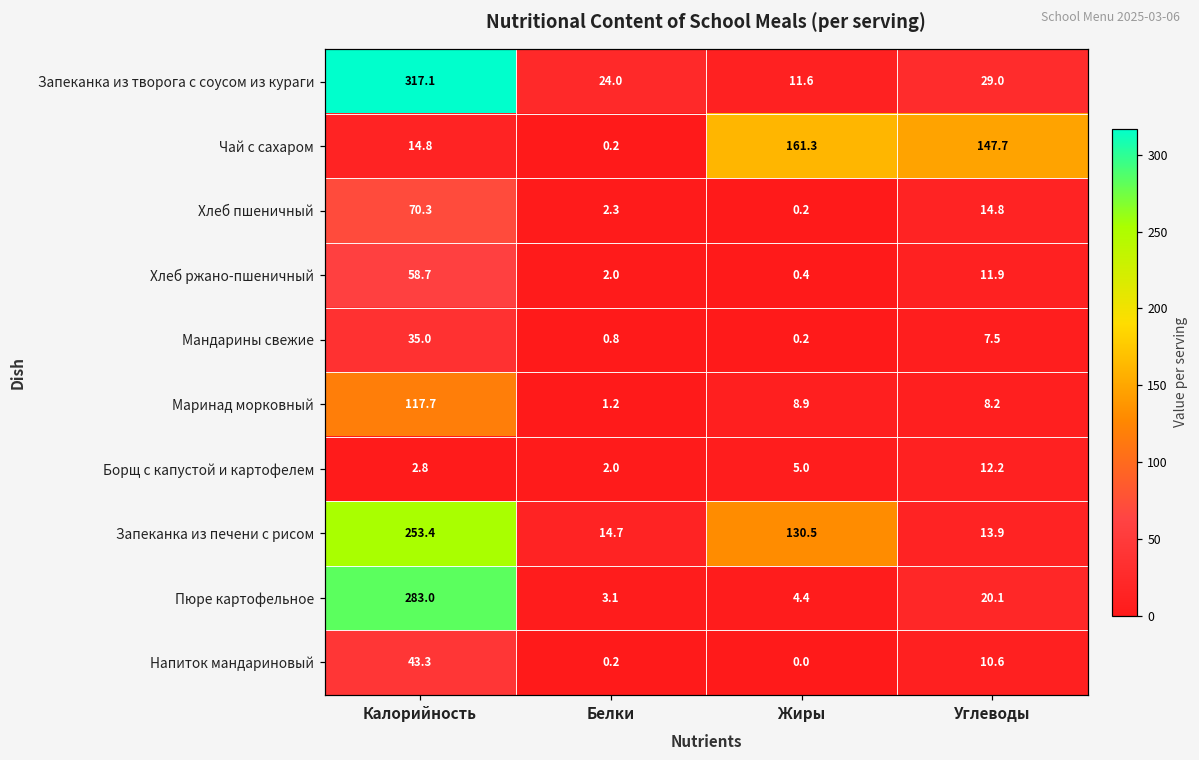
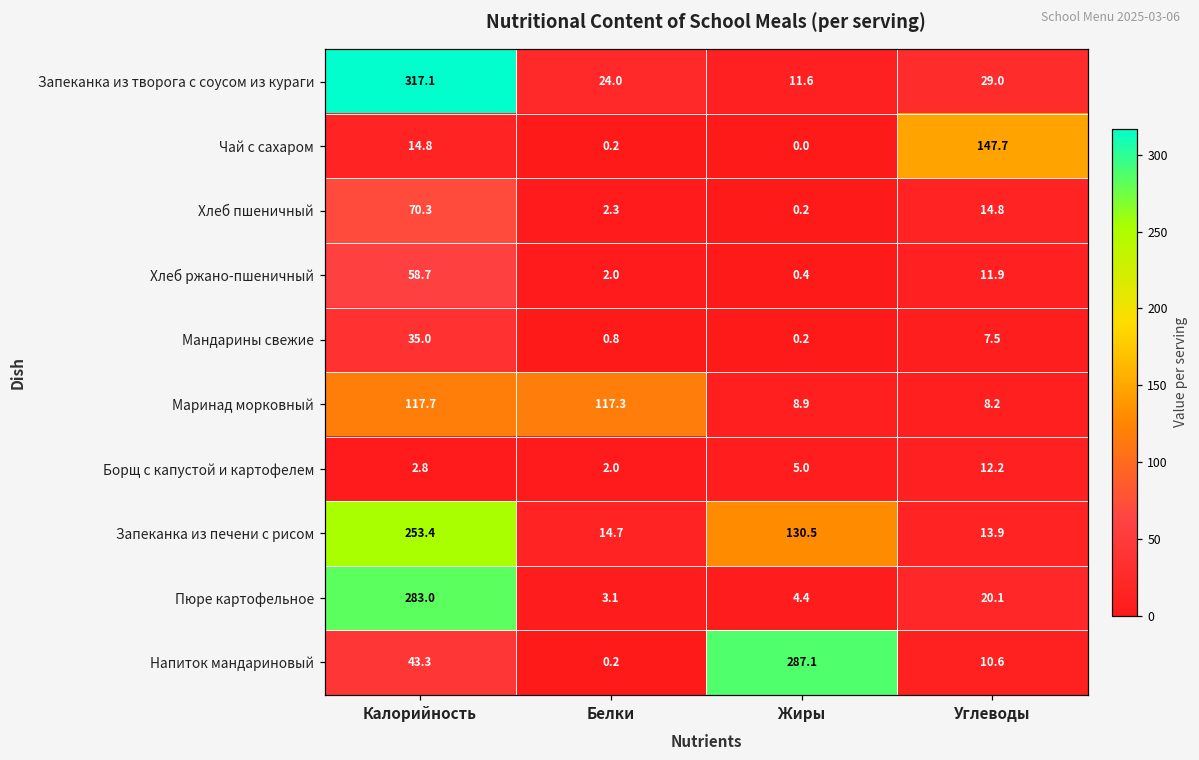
Чай с сахаром, Жиры: 161.3 -> 0.0
Маринад морковный, Белки: 1.2 -> 117.3
Напиток мандариновый, Жиры: 0.0 -> 287.1
